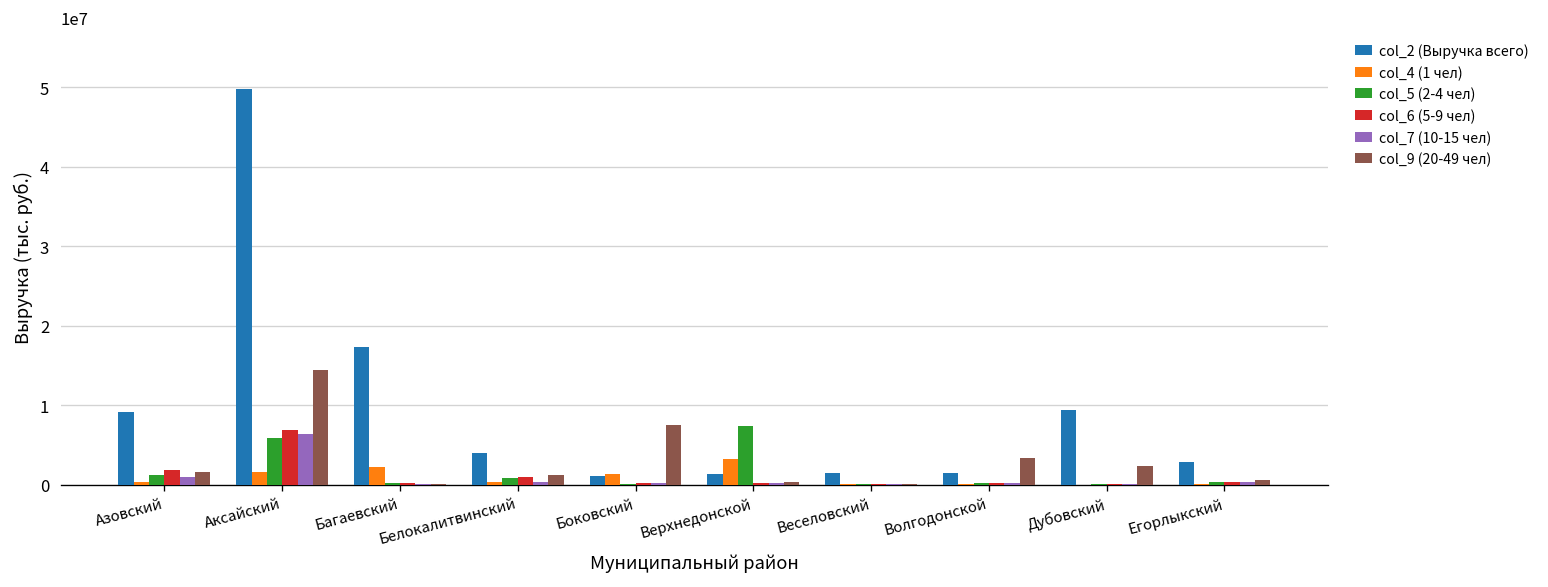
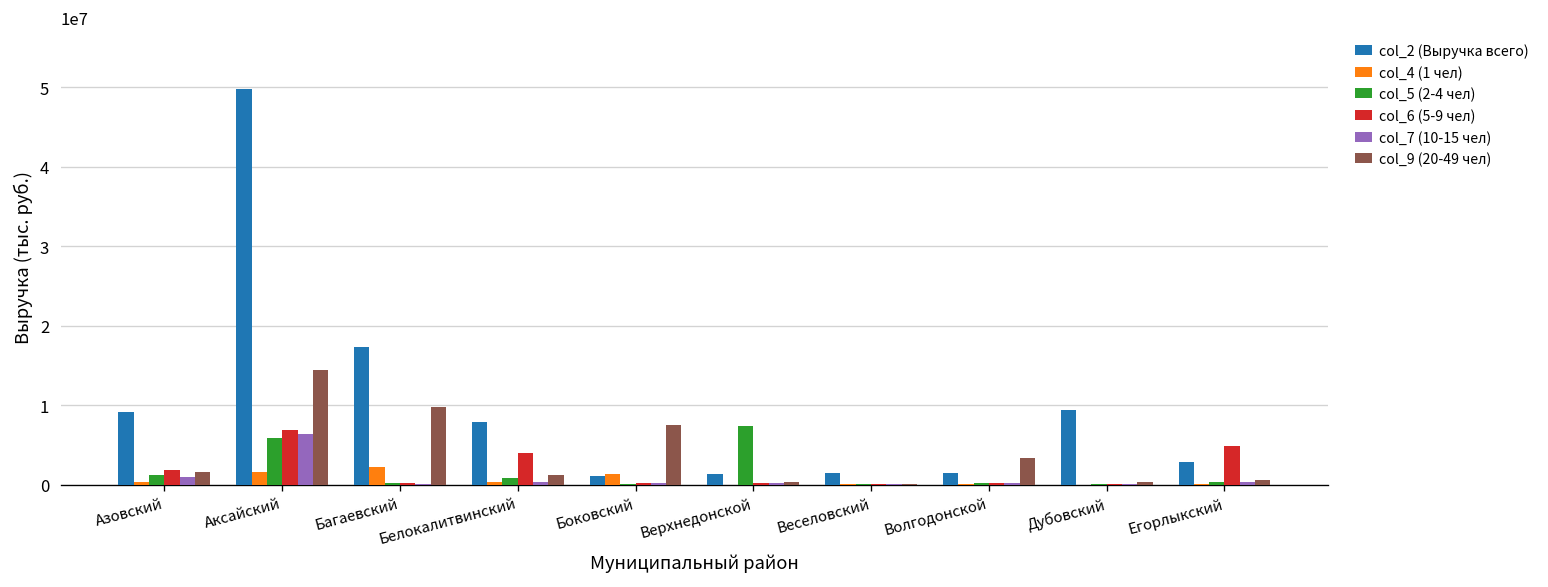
col_9 (20-49 чел), Багаевский: 0 -> 10000000
col_2 (Выручка всего), Белокалитвинский: 4000000 -> 8000000
col_6 (5-9 чел), Белокалитвинский: 1000000 -> 4000000
col_4 (1 чел), Верхнедонской: 3000000 -> 0
col_9 (20-49 чел), Дубовский: 2000000 -> 0
col_6 (5-9 чел), Егорлыкский: 0 -> 5000000
